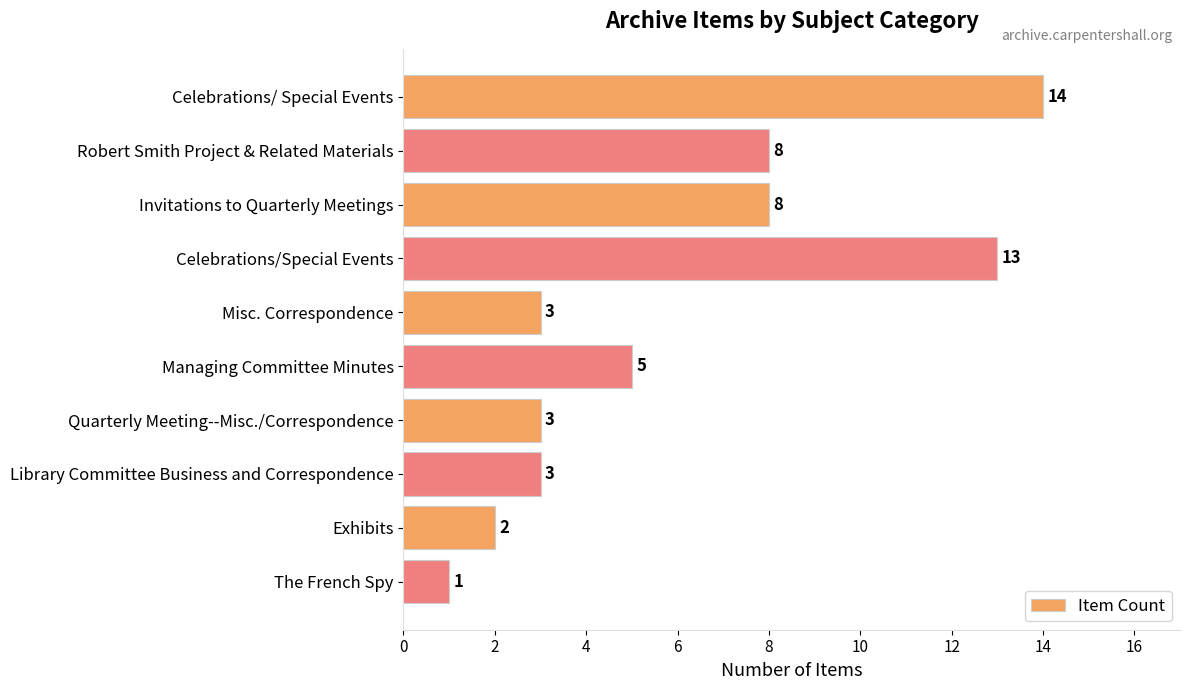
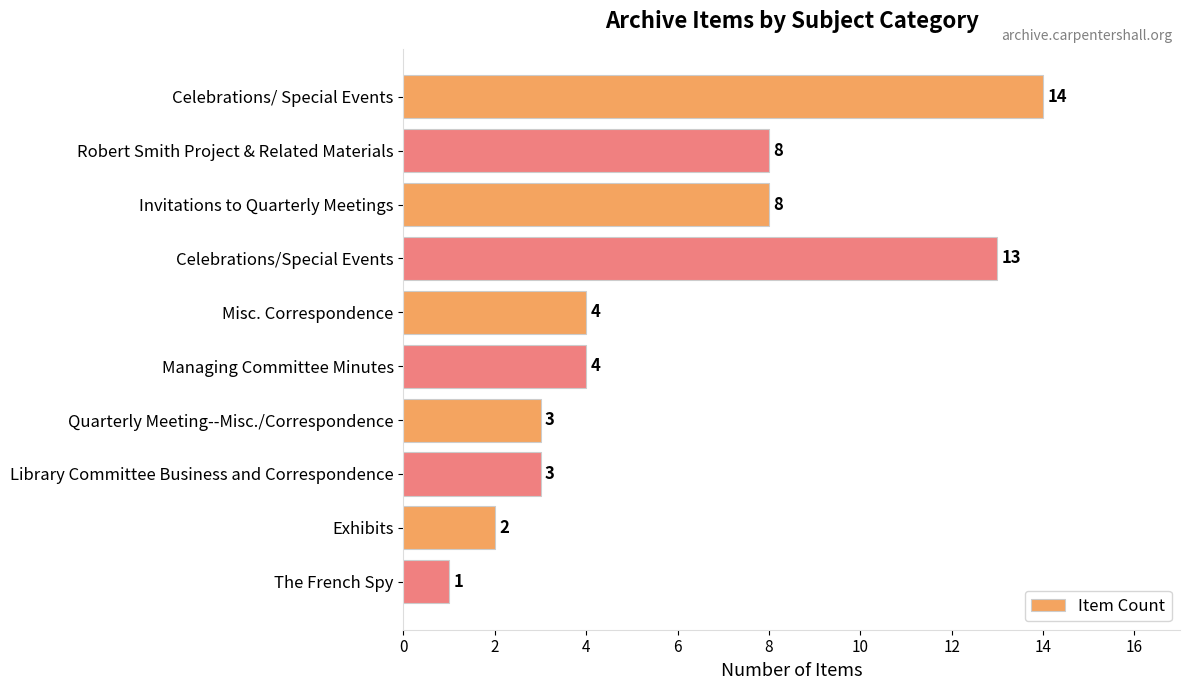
Misc. Correspondence: 3 -> 4
Managing Committee Minutes: 5 -> 4
